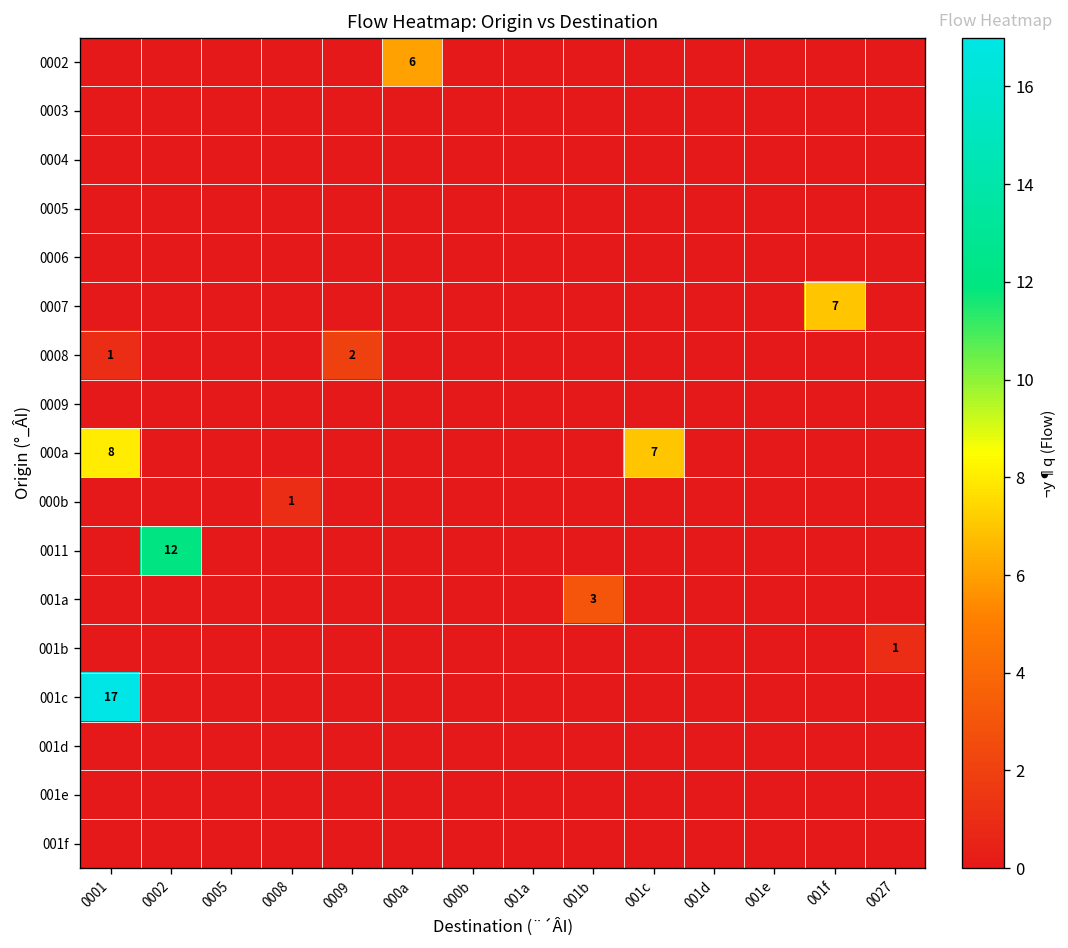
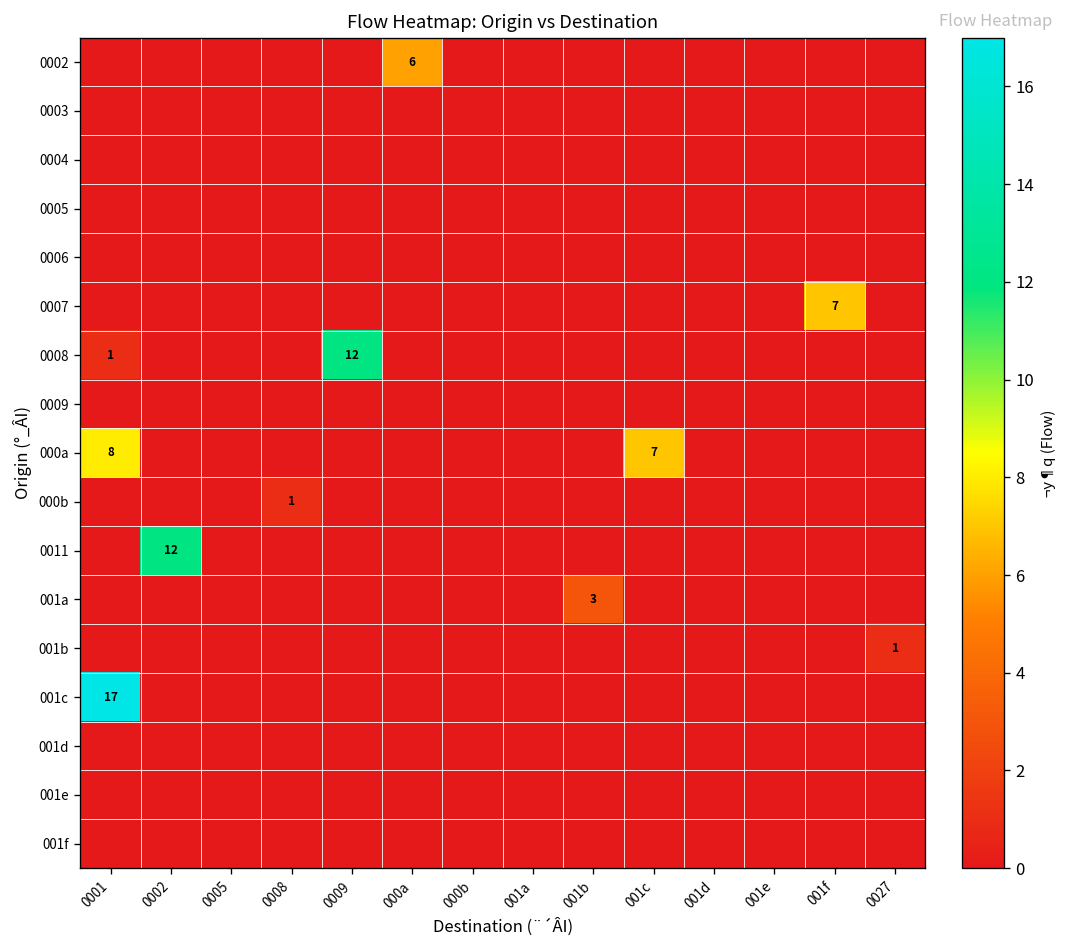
0008, 0009: 2 -> 12
